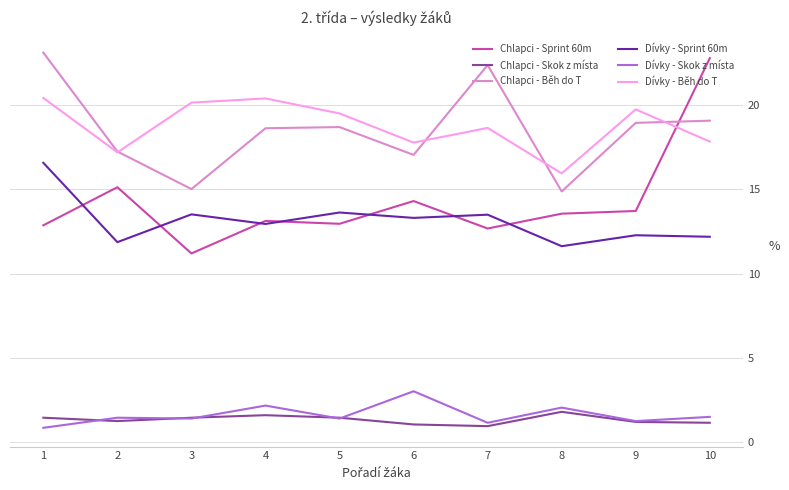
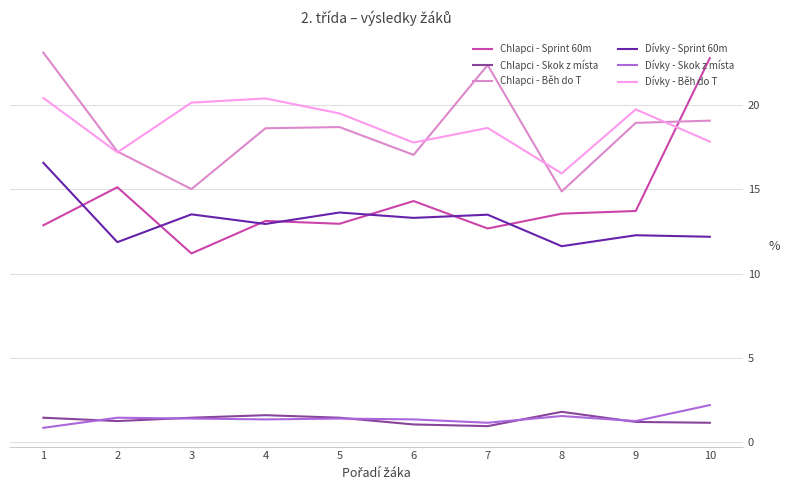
Dívky - Skok z místa, 4: 2.2 -> 1.4
Dívky - Skok z místa, 6: 3.0 -> 1.4
Dívky - Skok z místa, 8: 2.1 -> 1.6
Dívky - Skok z místa, 10: 1.5 -> 2.2
